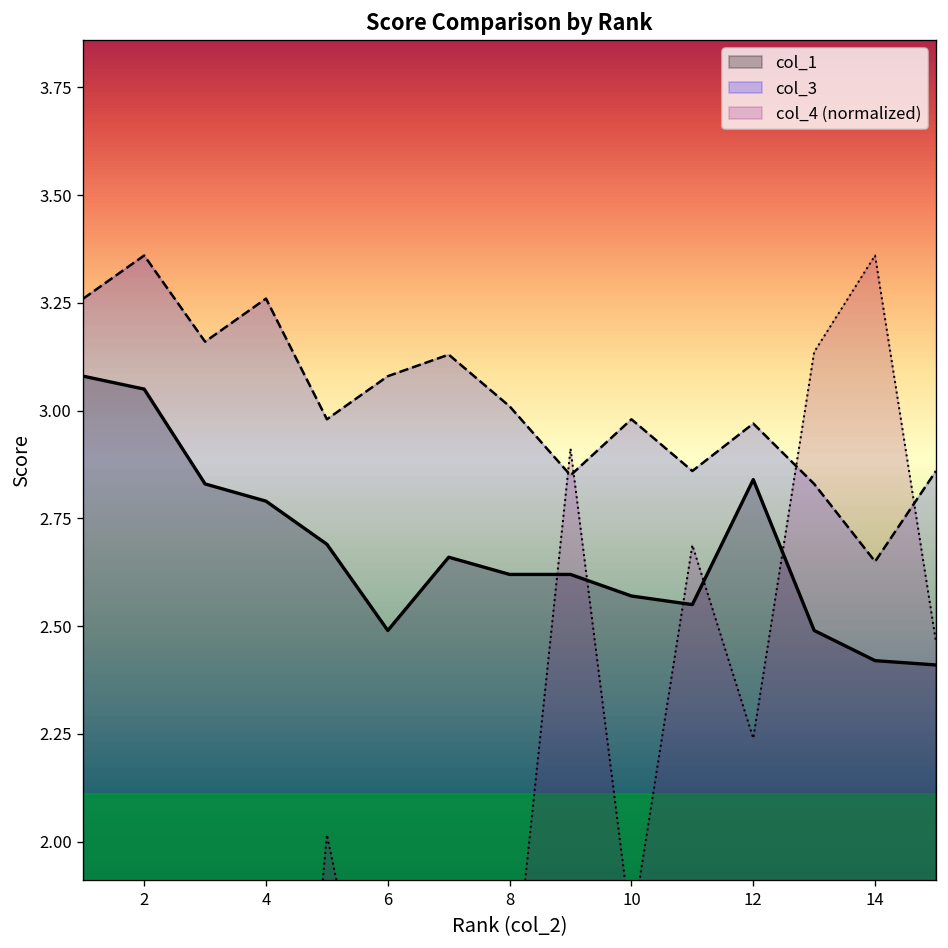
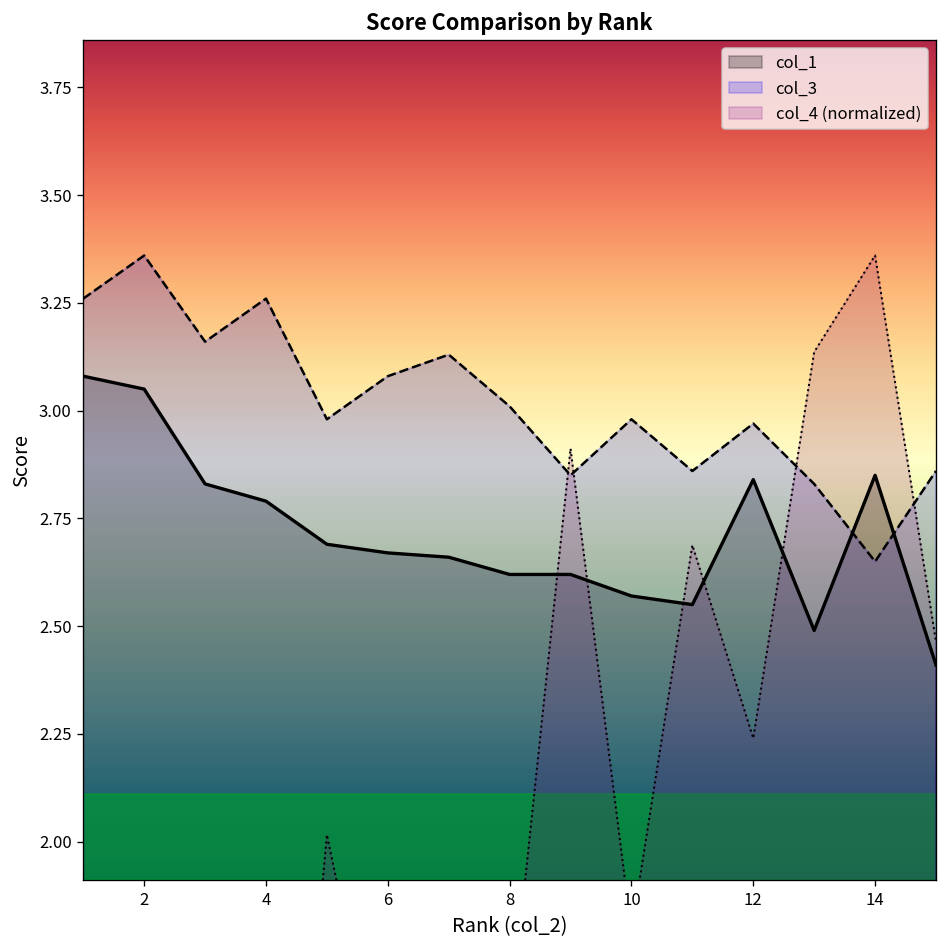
col_1, 6: 2.49 -> 2.67
col_1, 14: 2.42 -> 2.85
